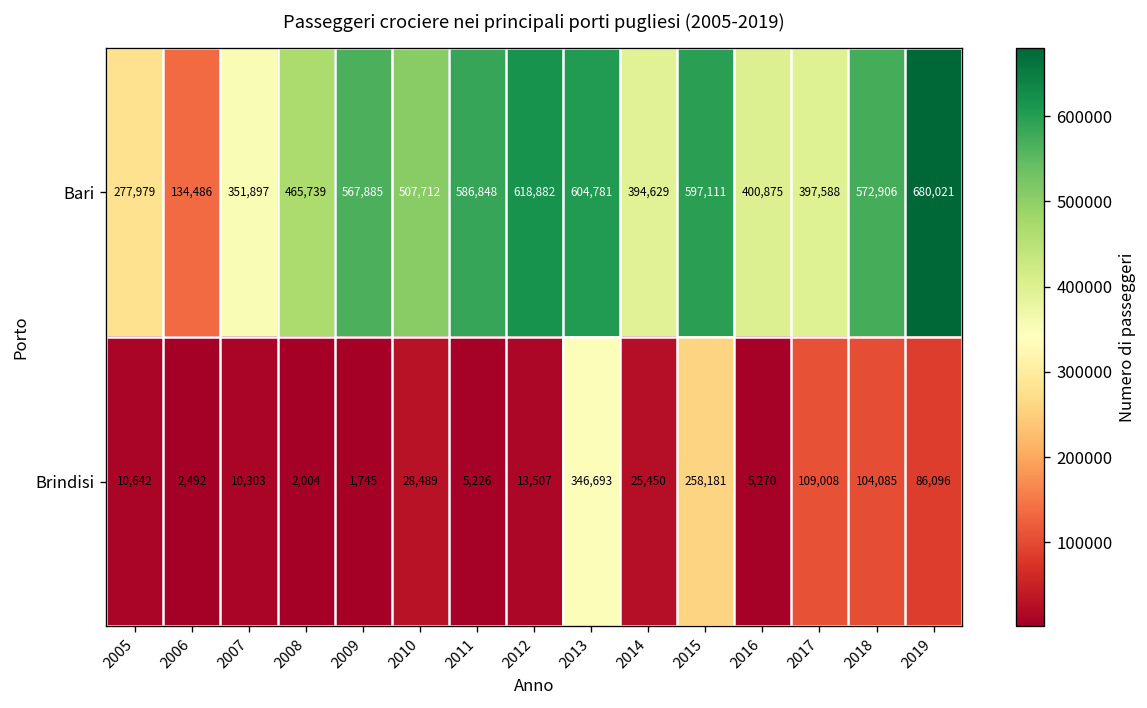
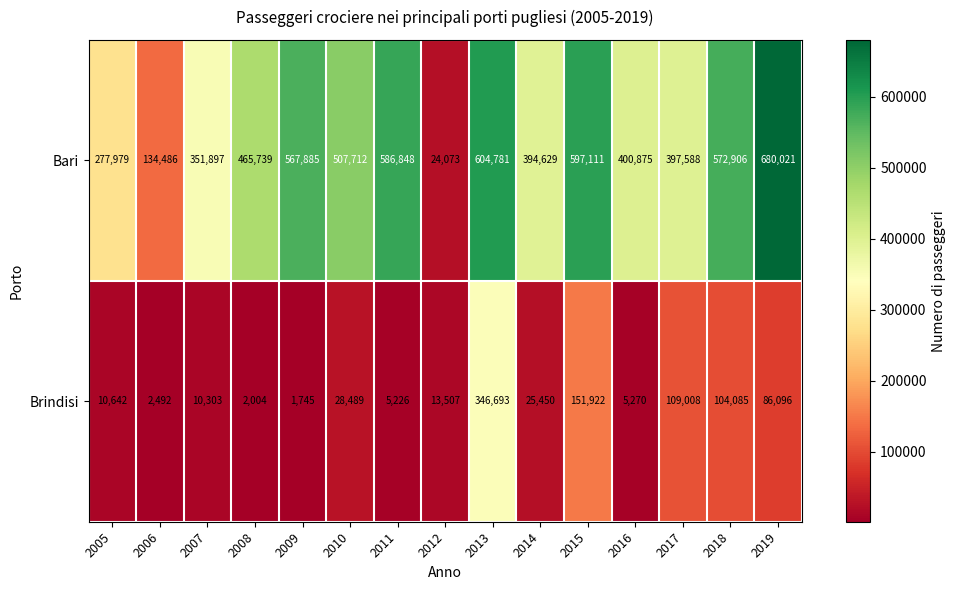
Bari, 2012: 618,882 -> 24,073
Brindisi, 2015: 258,181 -> 151,922
